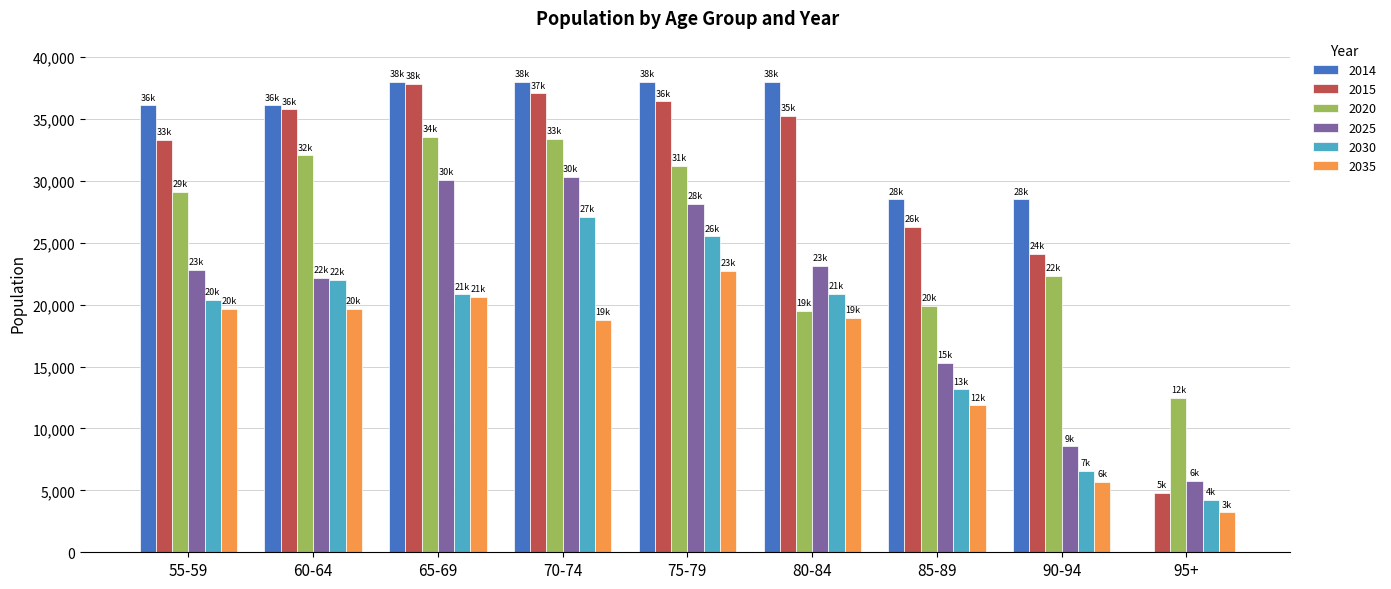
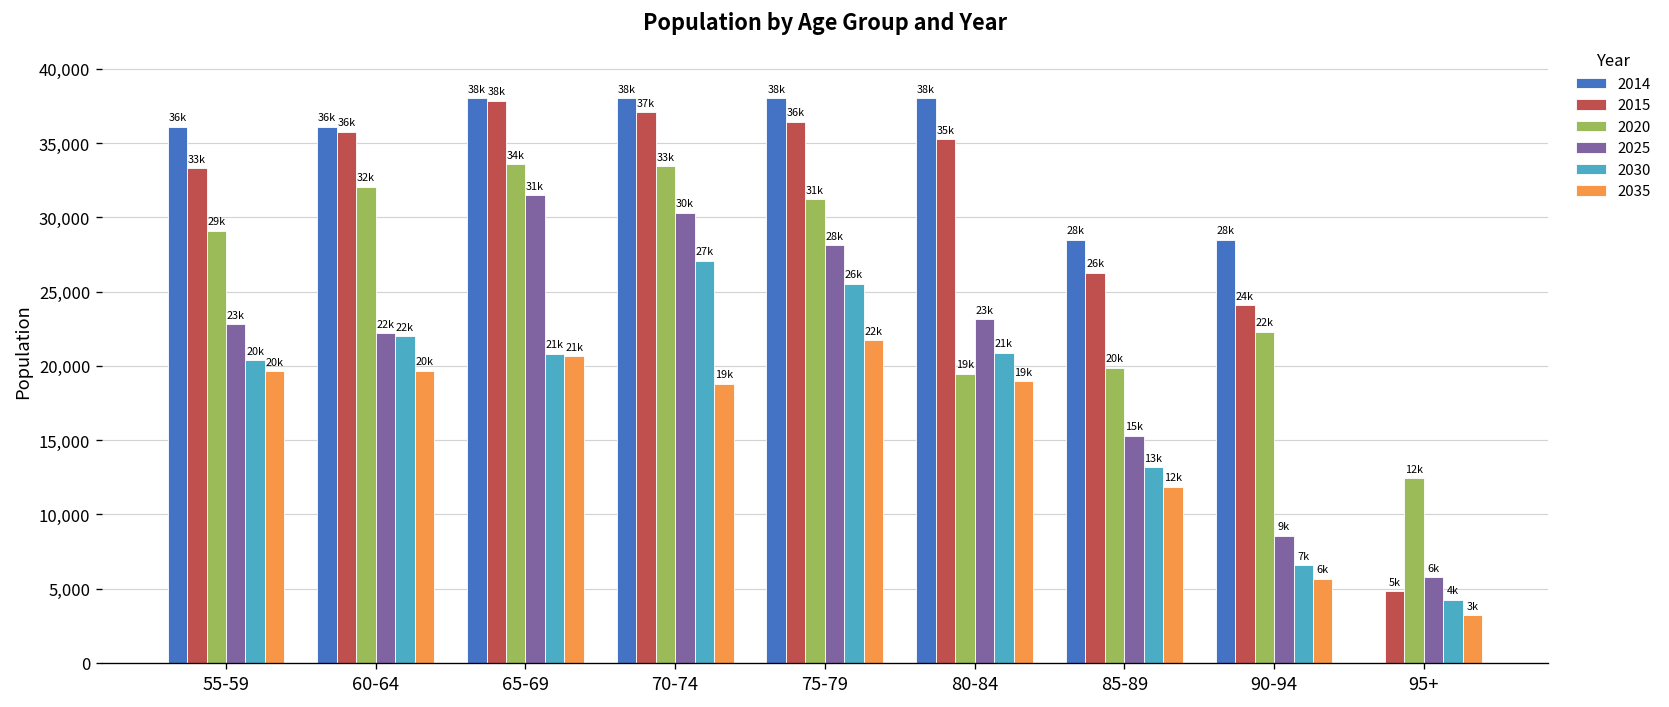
2025, 65-69: 30k -> 31k
2035, 75-79: 23k -> 22k
